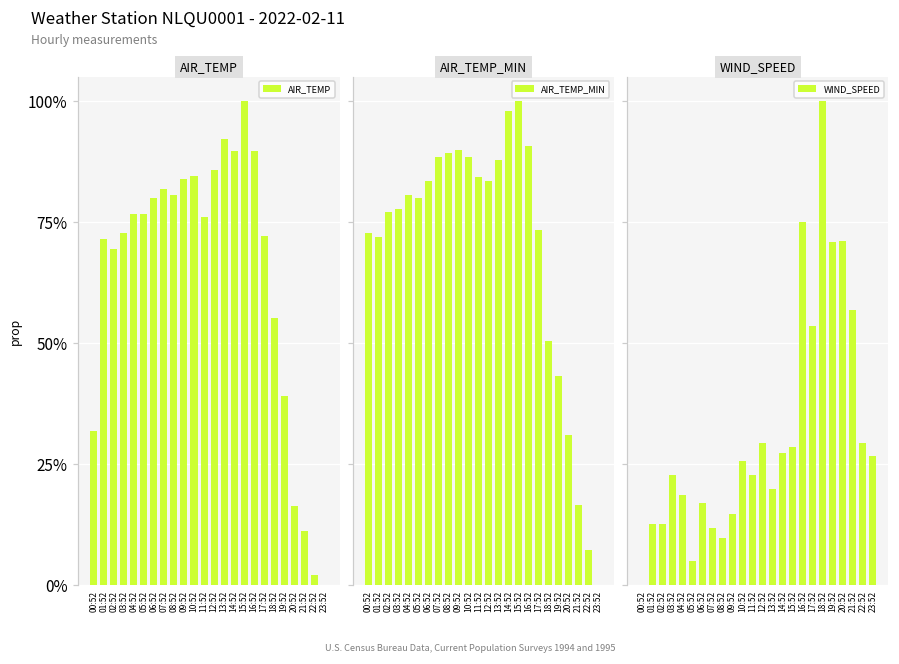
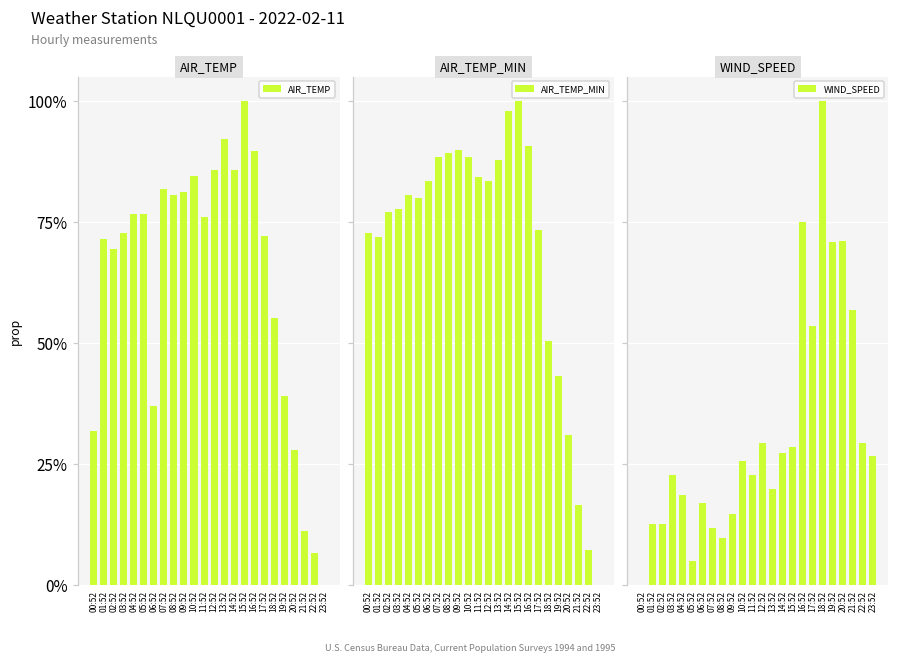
AIR_TEMP, 06:52: 80% -> 37%
AIR_TEMP, 09:52: 84% -> 81%
AIR_TEMP, 14:52: 90% -> 86%
AIR_TEMP, 20:52: 16% -> 28%
AIR_TEMP, 22:52: 2% -> 6%
